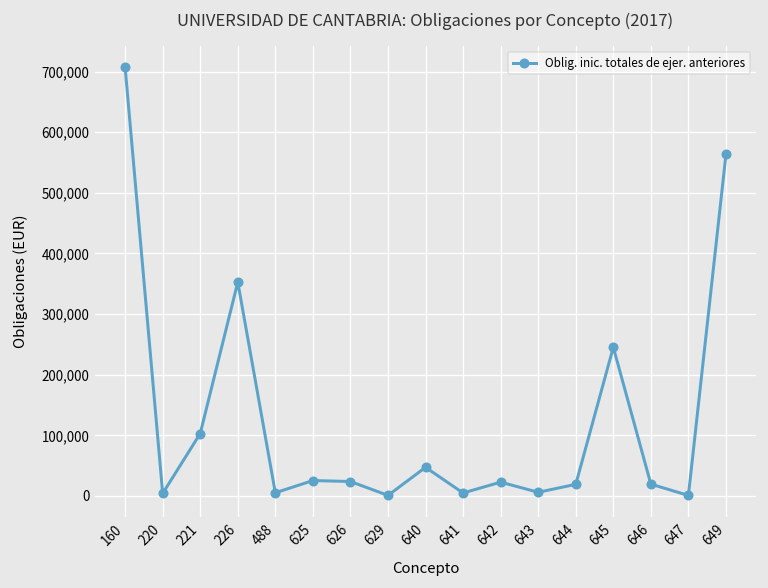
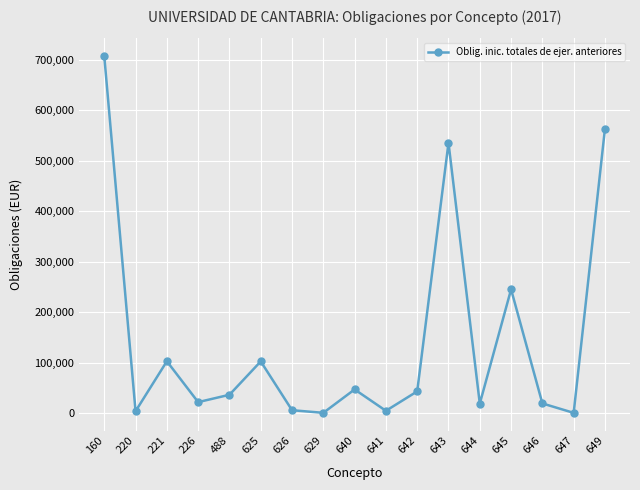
226: 350,000 -> 20,000
488: 10,000 -> 40,000
625: 30,000 -> 100,000
626: 20,000 -> 10,000
642: 20,000 -> 40,000
643: 10,000 -> 540,000
